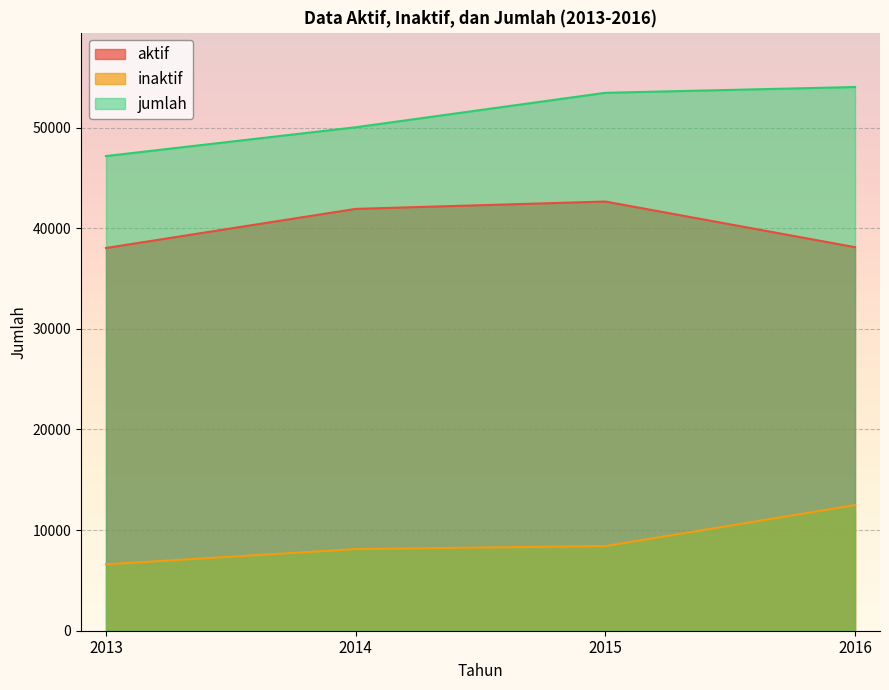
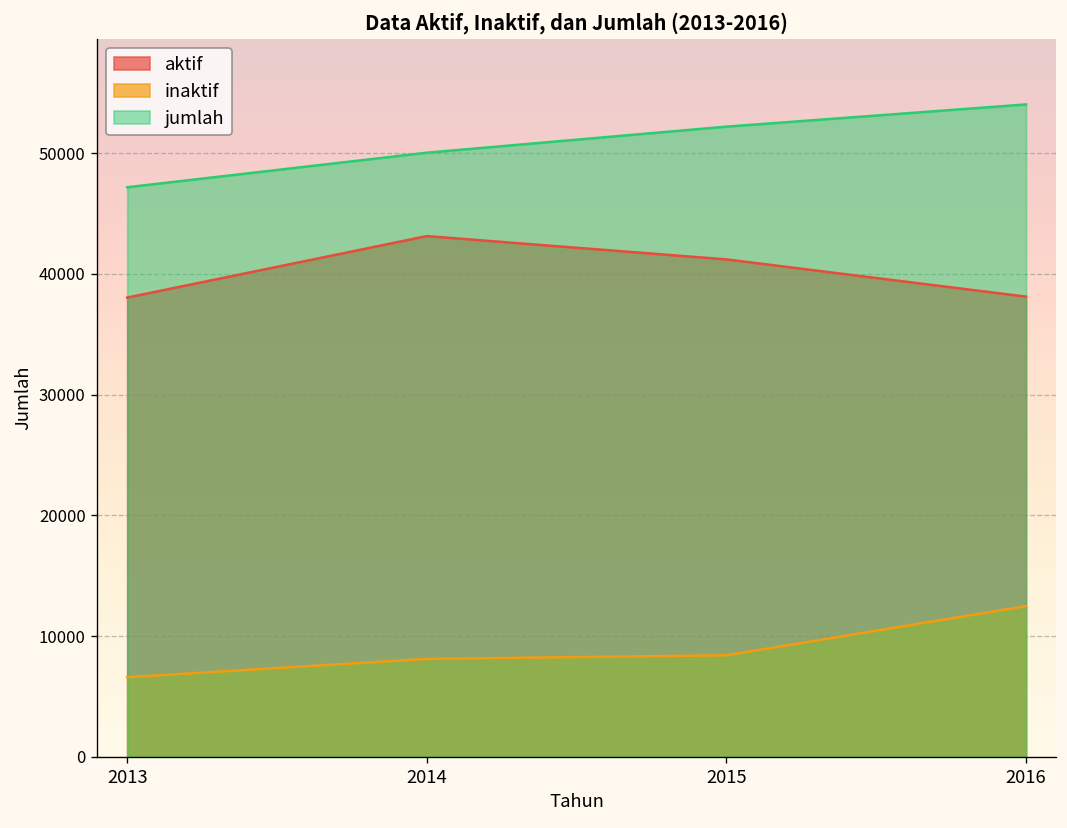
aktif, 2014: 41900 -> 43100
aktif, 2015: 42700 -> 41200
jumlah, 2015: 53500 -> 52200
